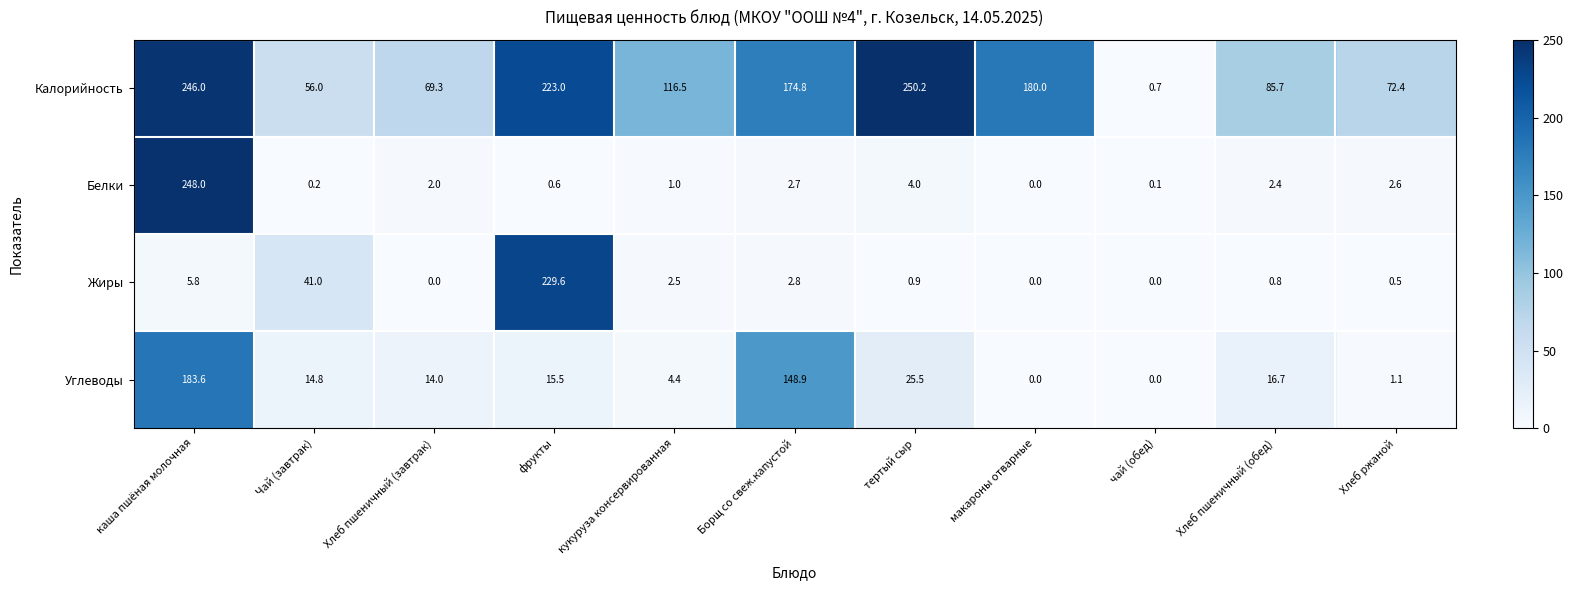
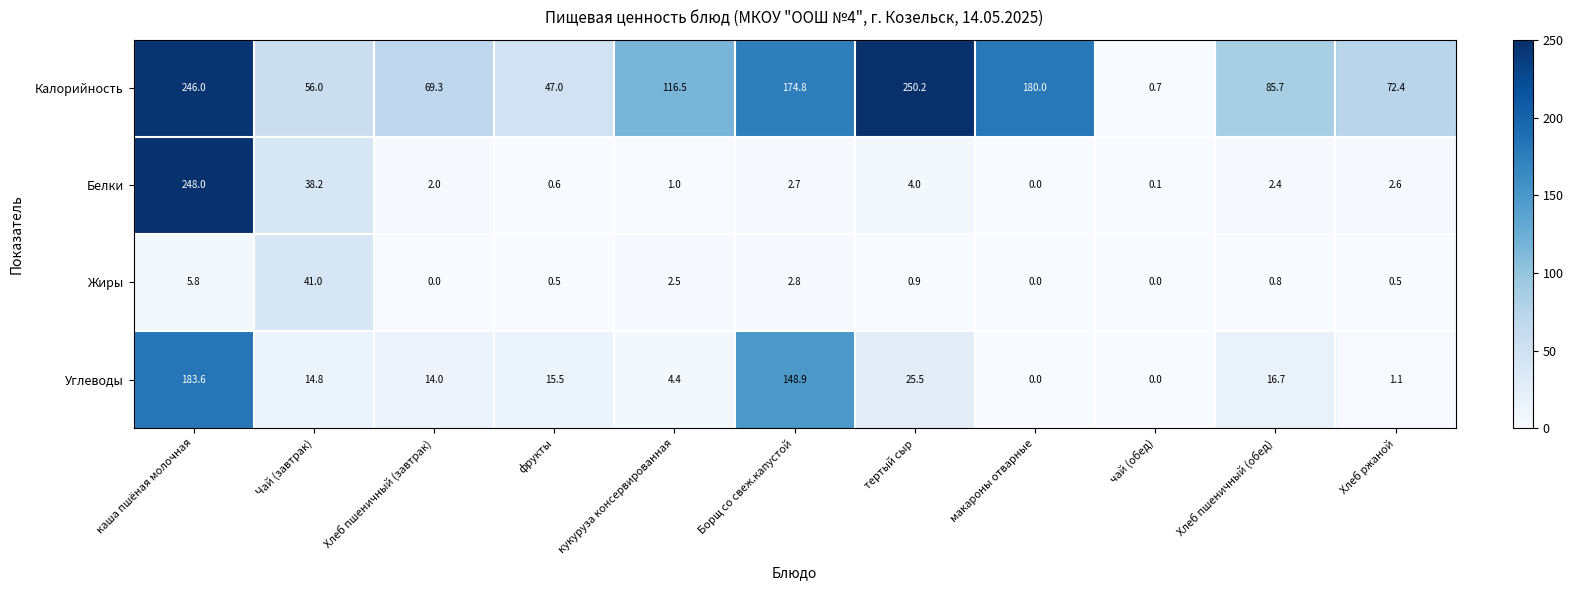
Калорийность, фрукты: 223.0 -> 47.0
Белки, Чай (завтрак): 0.2 -> 38.2
Жиры, фрукты: 229.6 -> 0.5
